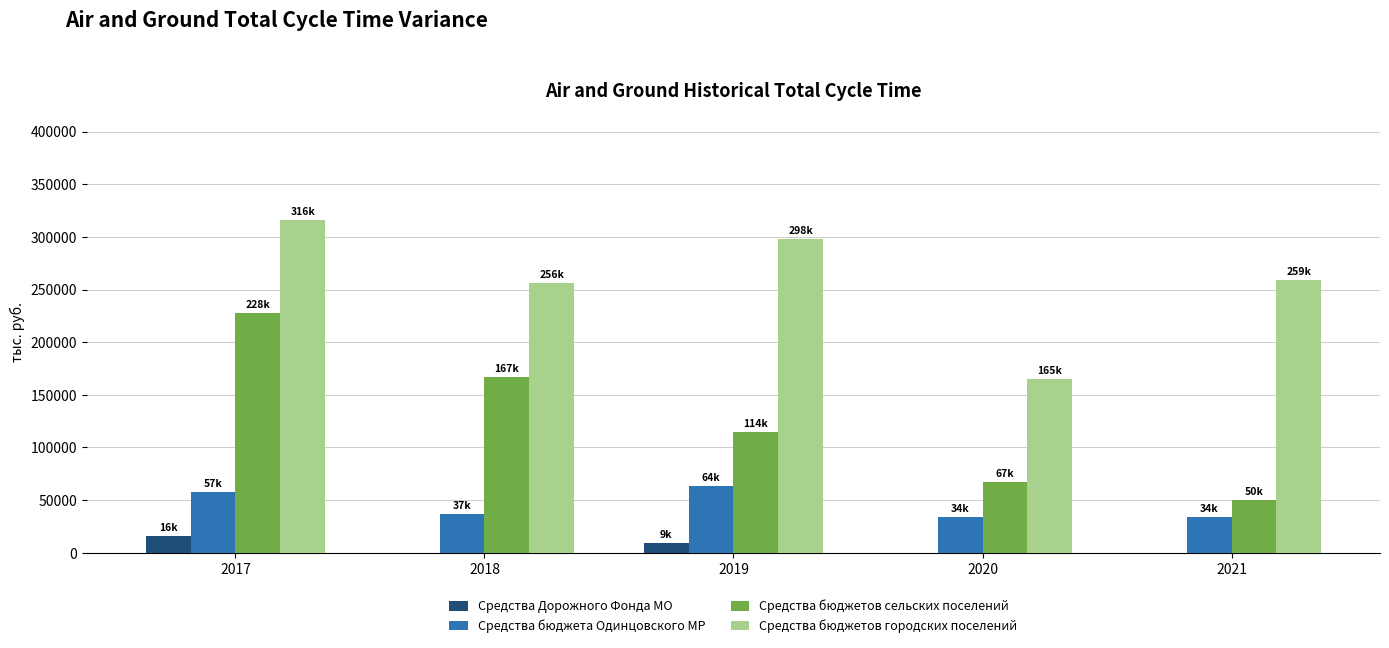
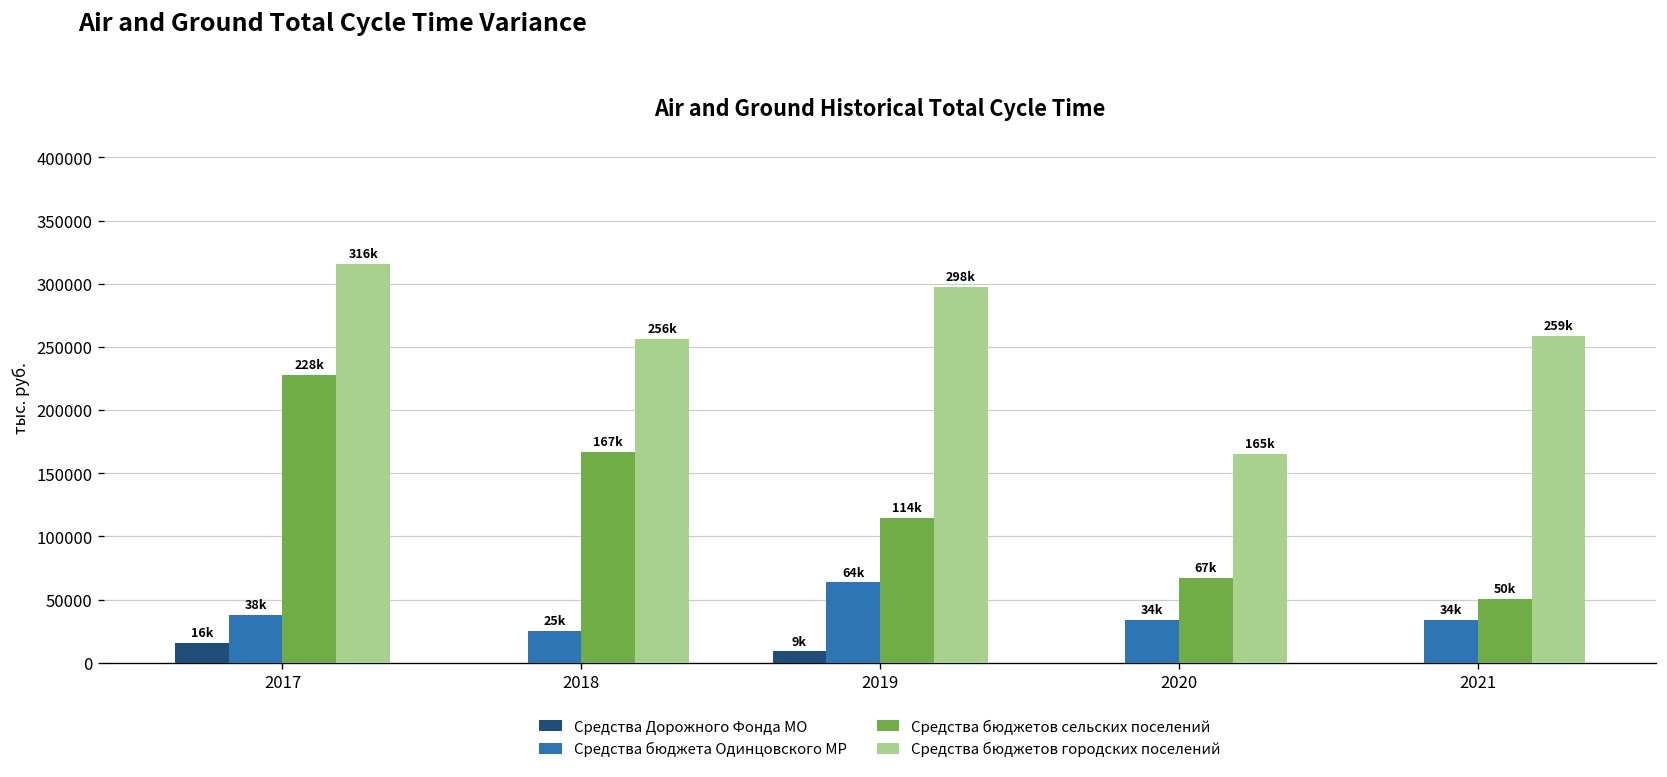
Средства бюджета Одинцовского МР, 2017: 57k -> 38k
Средства бюджета Одинцовского МР, 2018: 37k -> 25k
